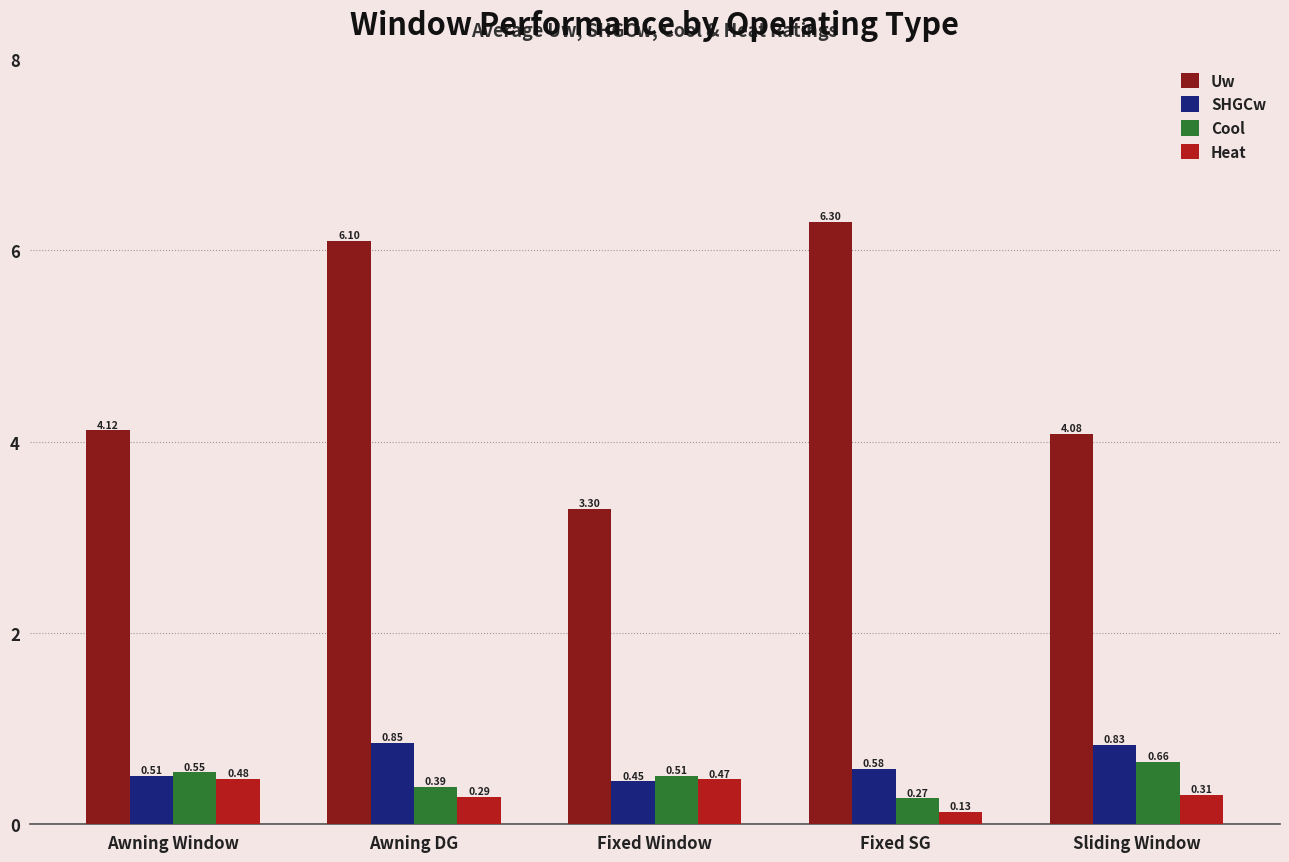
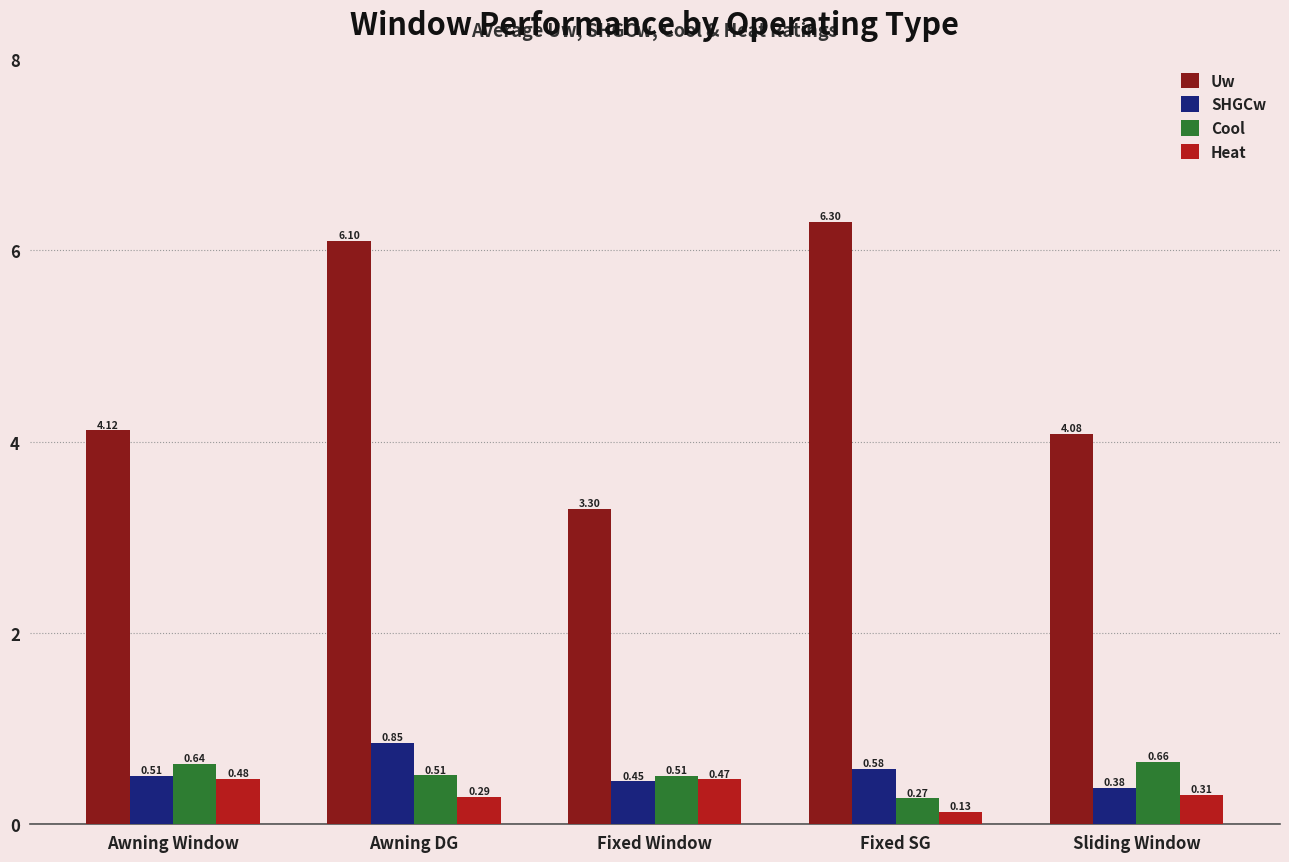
Cool, Awning Window: 0.55 -> 0.64
Cool, Awning DG: 0.39 -> 0.51
SHGCw, Sliding Window: 0.83 -> 0.38
